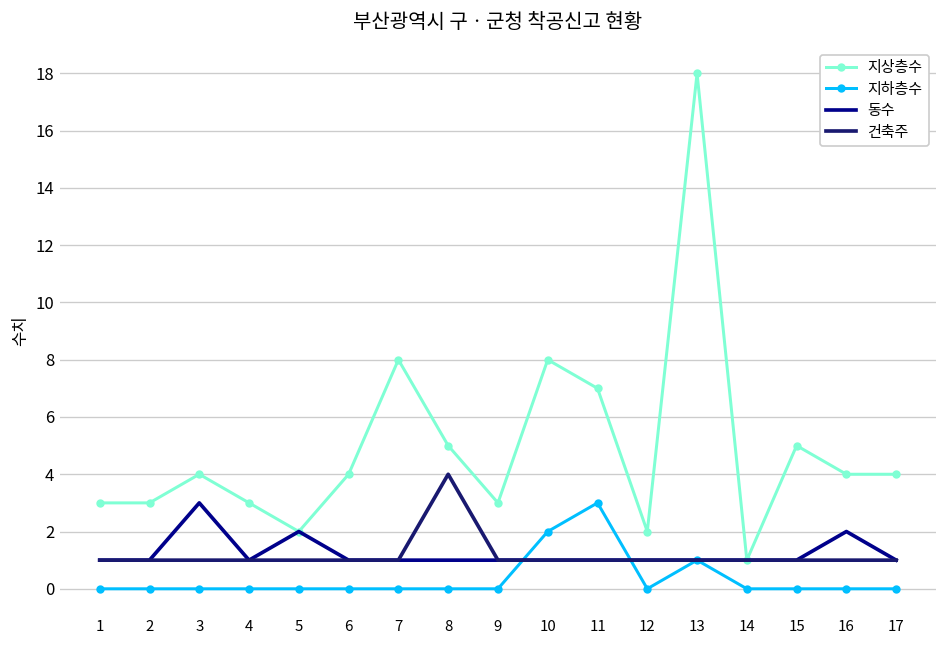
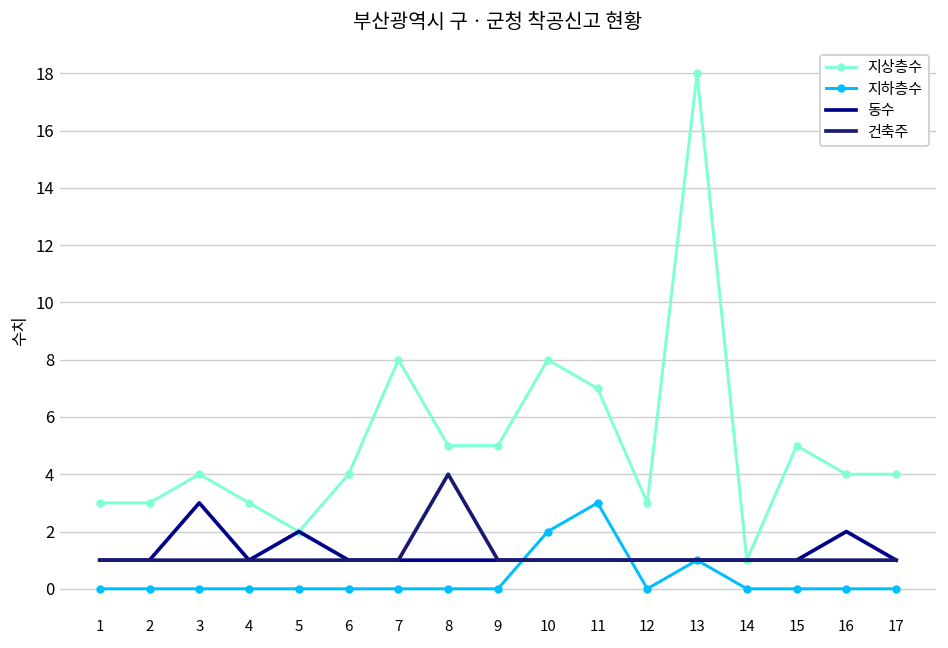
지상층수, 9: 3 -> 5
지상층수, 12: 2 -> 3
